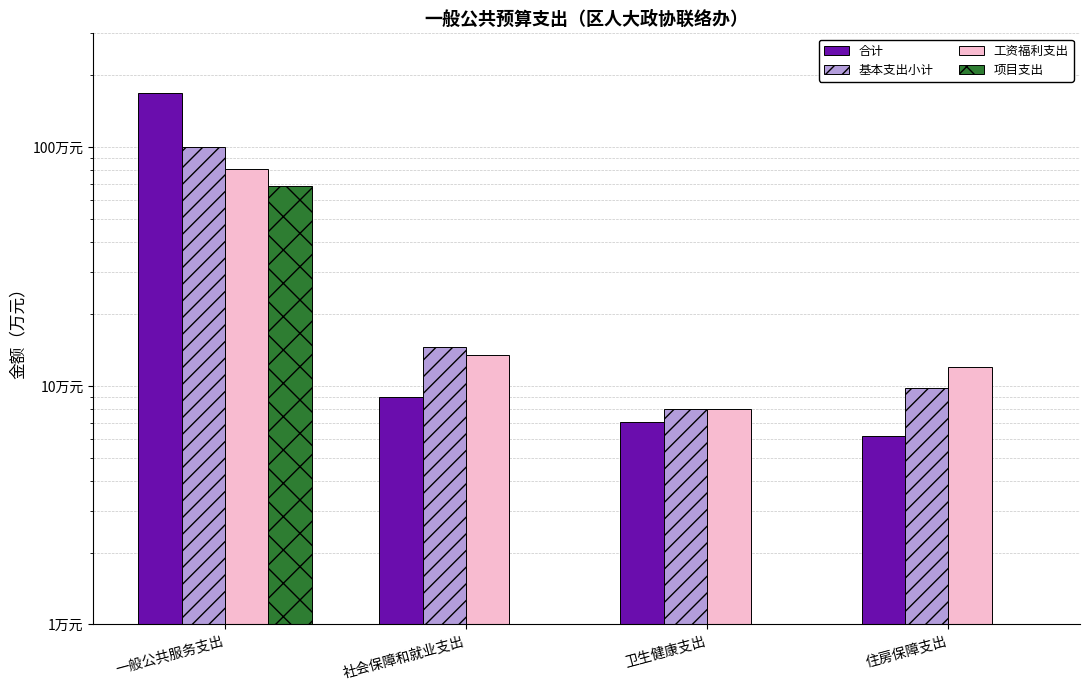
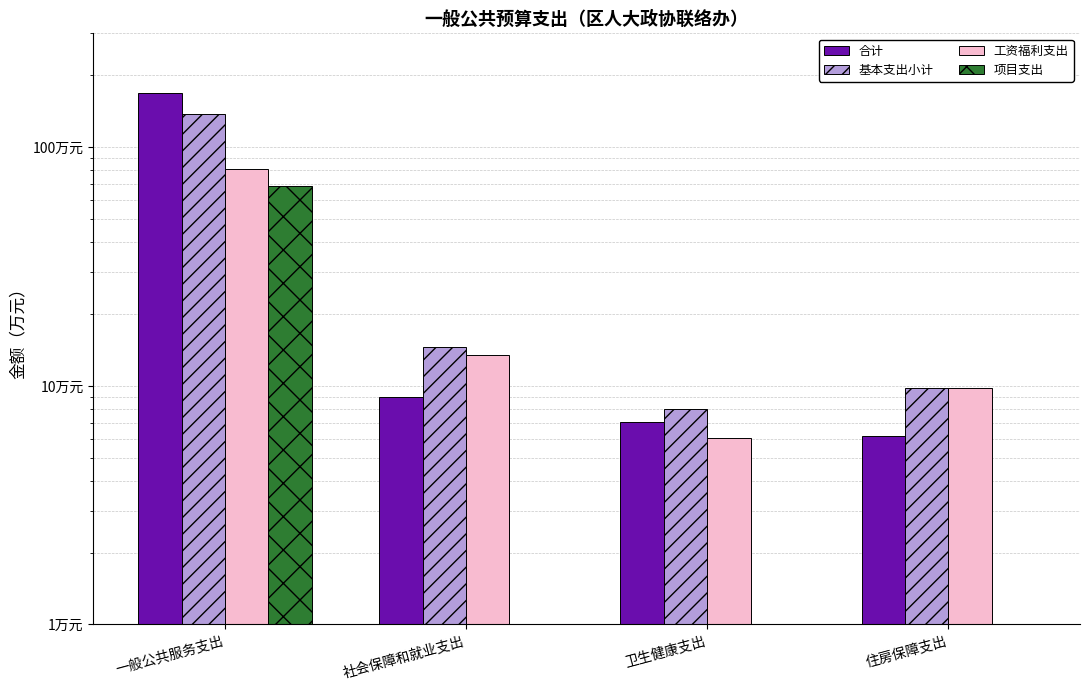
基本支出小计, 一般公共服务支出: 100万元 -> 140万元
工资福利支出, 卫生健康支出: 8.0万元 -> 6.0万元
工资福利支出, 住房保障支出: 12万元 -> 9.8万元
